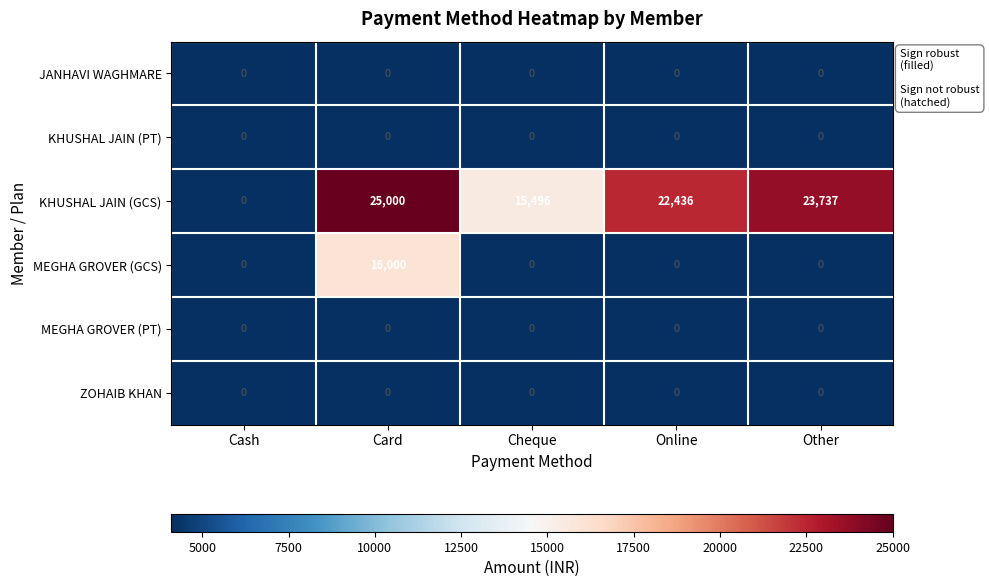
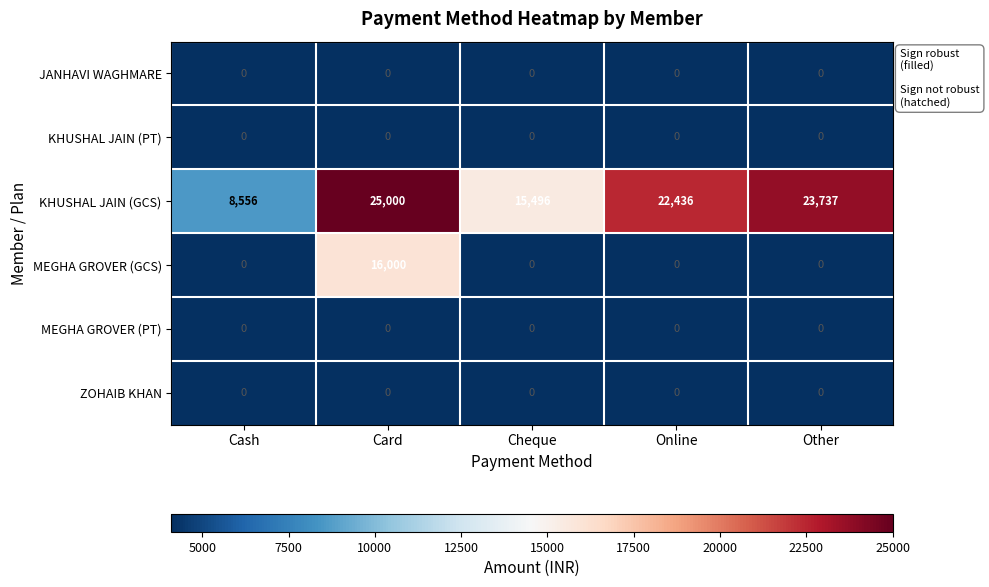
KHUSHAL JAIN (GCS), Cash: 0 -> 8,556
